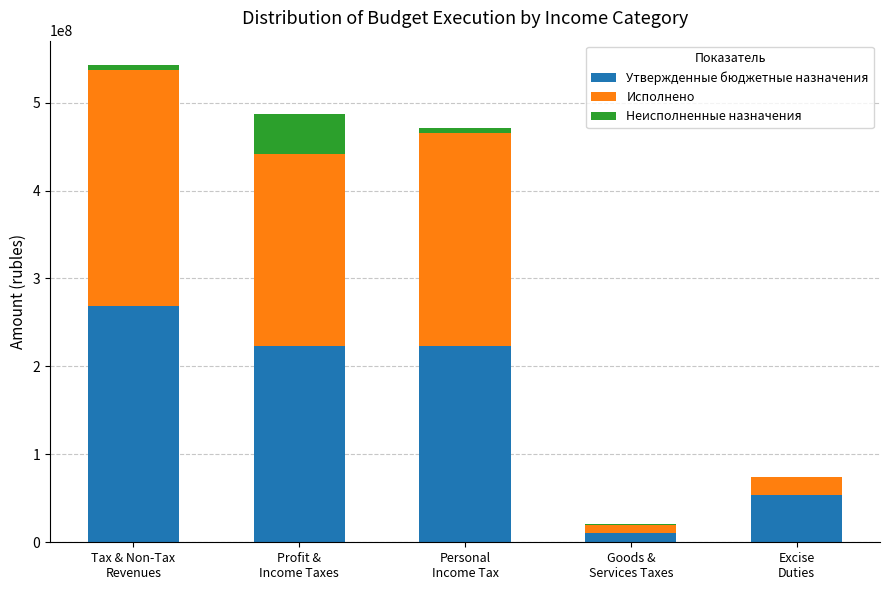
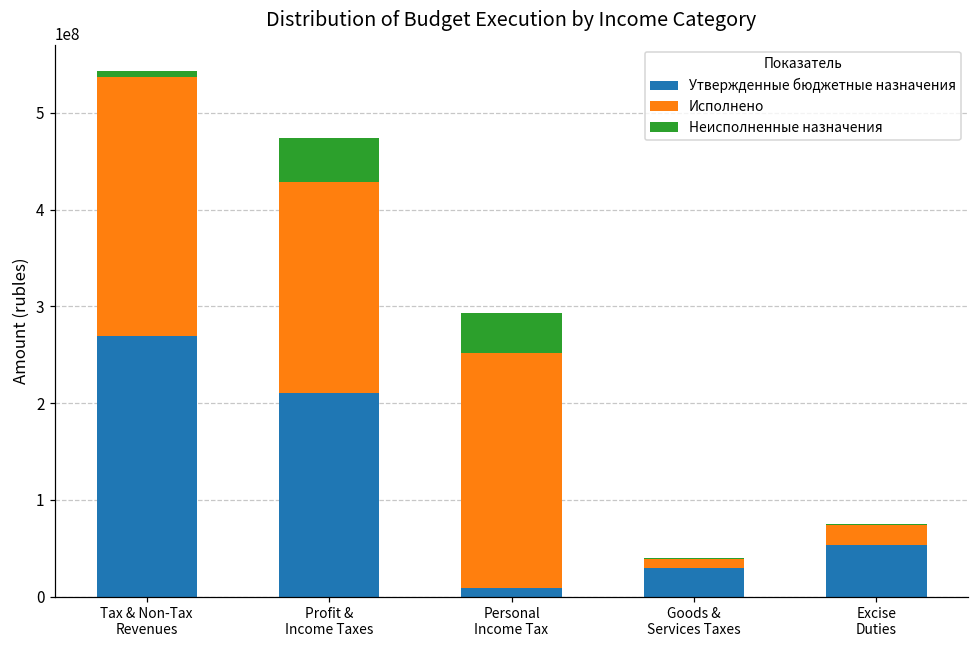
Утвержденные бюджетные назначения, Profit & Income Taxes: 220000000 -> 210000000
Утвержденные бюджетные назначения, Personal Income Tax: 220000000 -> 10000000
Неисполненные назначения, Personal Income Tax: 0 -> 40000000
Утвержденные бюджетные назначения, Goods & Services Taxes: 10000000 -> 30000000
